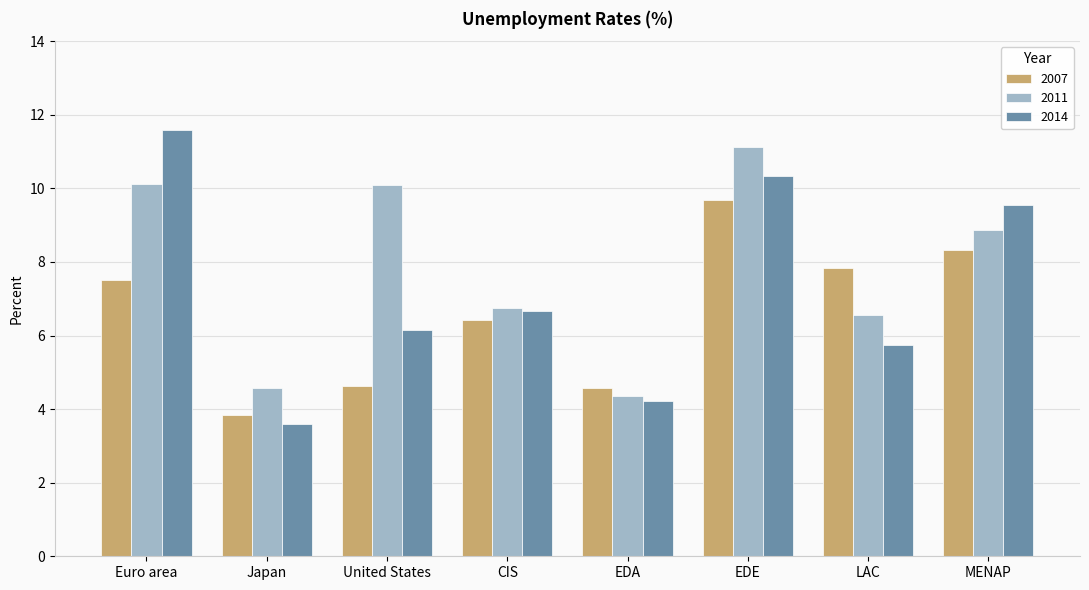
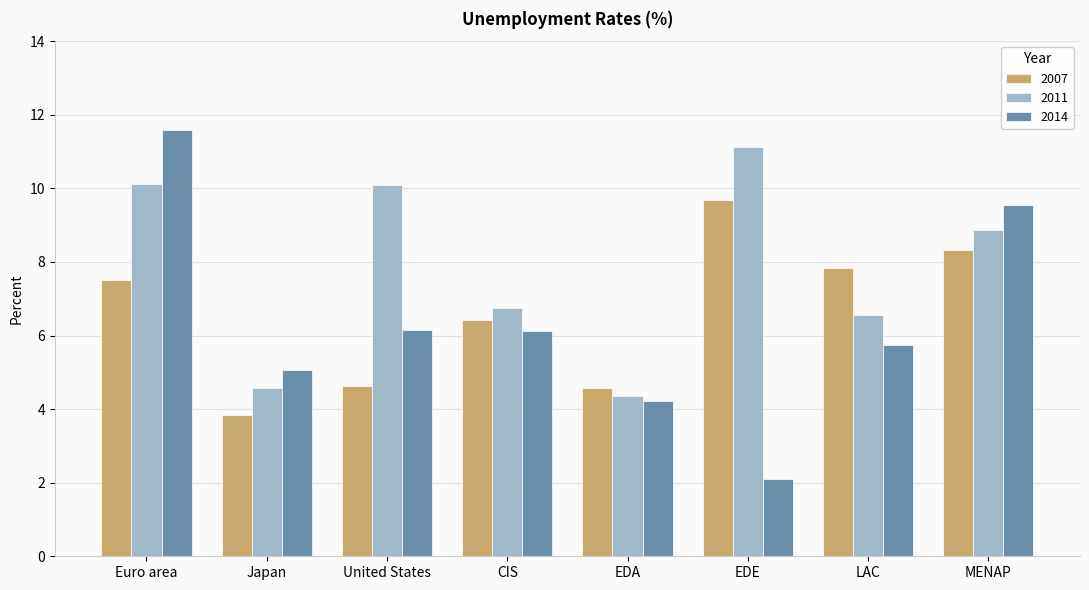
2014, Japan: 3.6 -> 5.1
2014, CIS: 6.7 -> 6.1
2014, EDE: 10.3 -> 2.1
